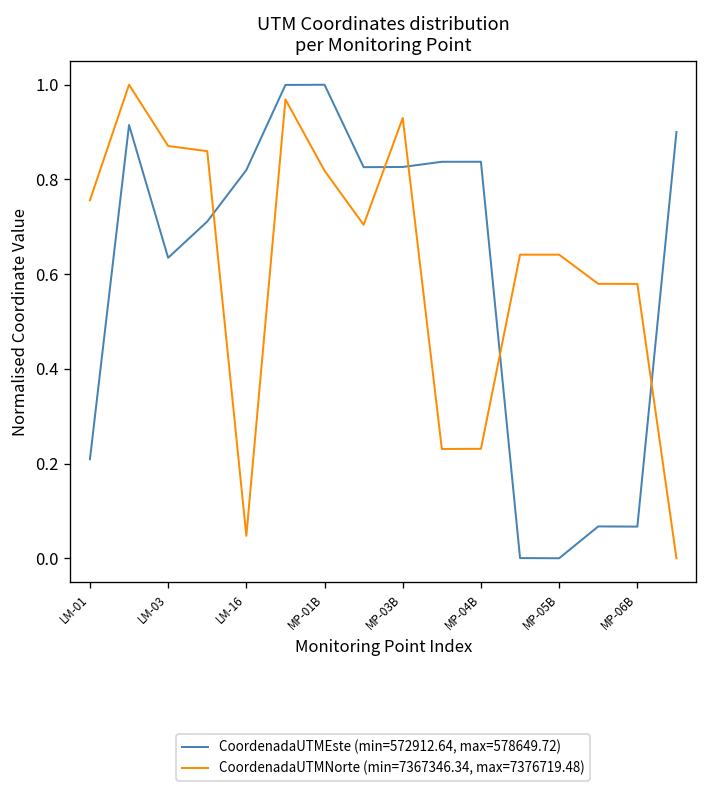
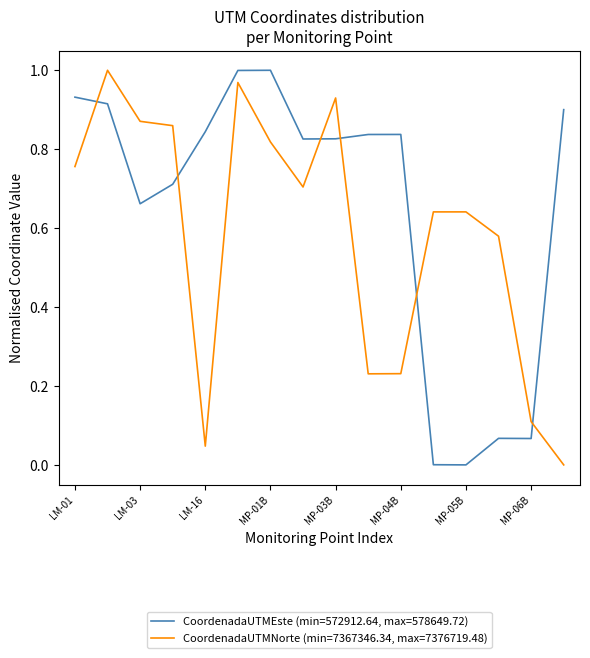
CoordenadaUTMEste (min=572912.64, max=578649.72), LM-01: 0.21 -> 0.93
CoordenadaUTMEste (min=572912.64, max=578649.72), LM-03: 0.63 -> 0.66
CoordenadaUTMEste (min=572912.64, max=578649.72), LM-16: 0.82 -> 0.84
CoordenadaUTMNorte (min=7367346.34, max=7376719.48), MP-06B: 0.58 -> 0.11
